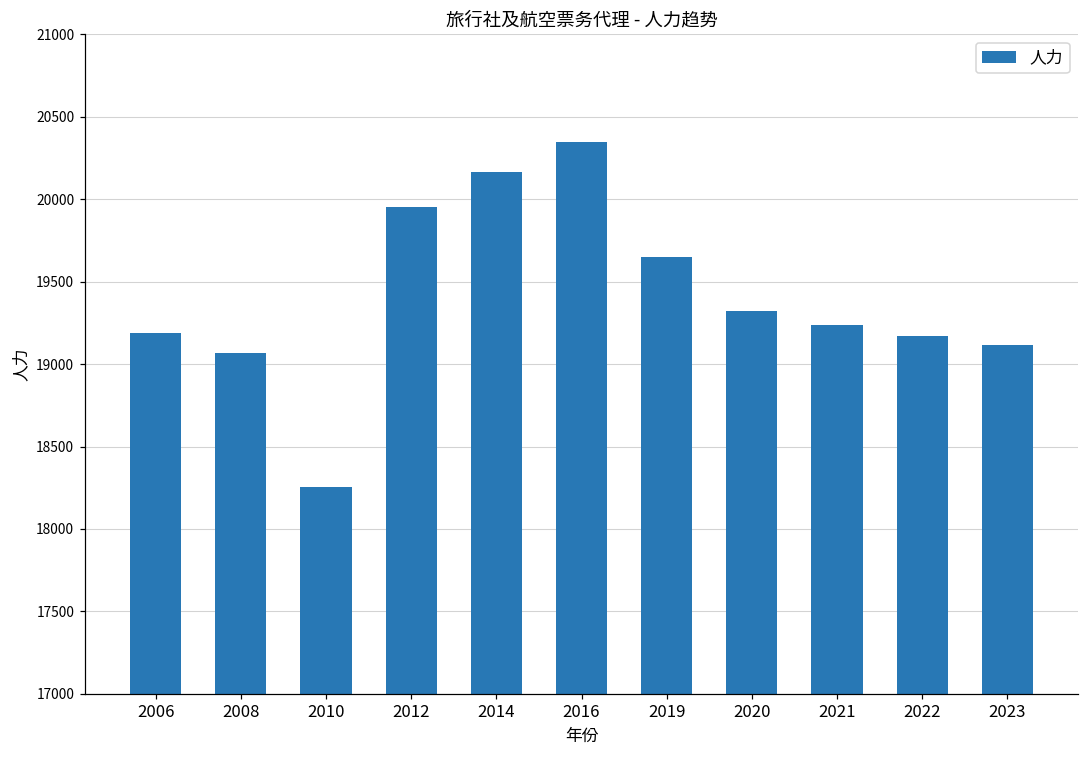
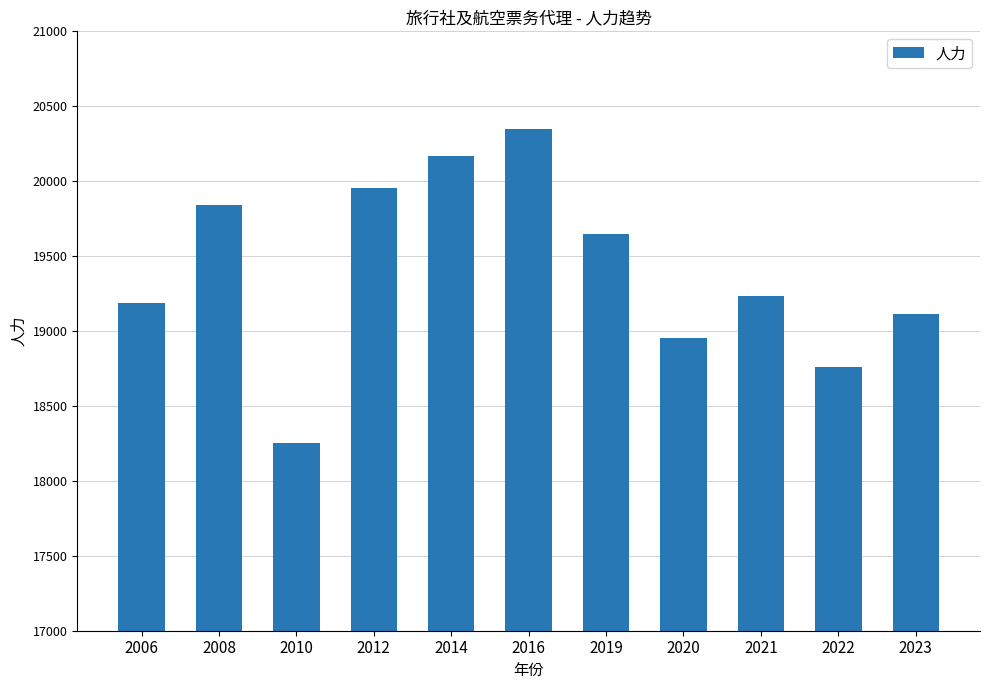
2008: 19070 -> 19840
2020: 19320 -> 18950
2022: 19170 -> 18760
